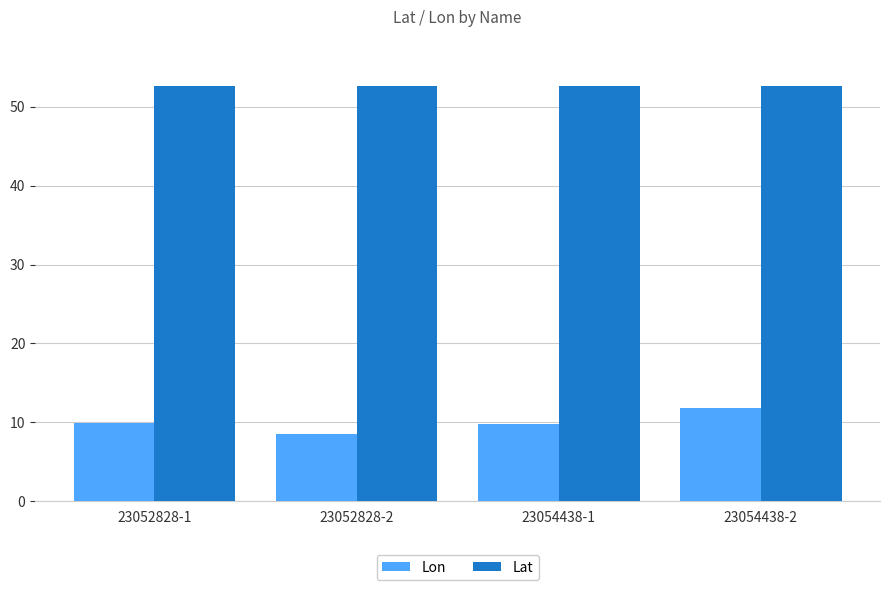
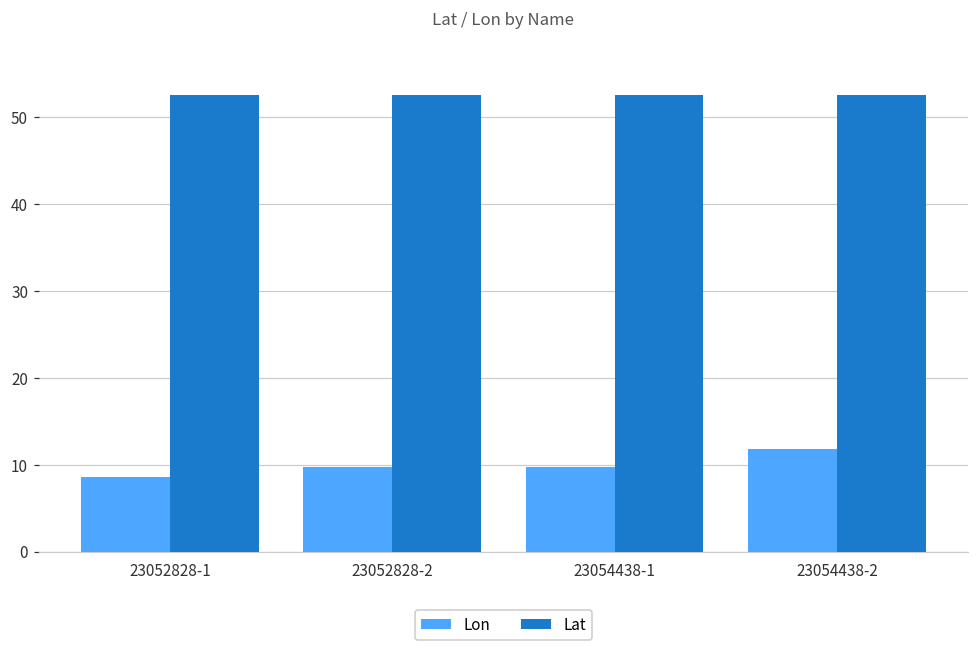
Lon, 23052828-1: 10 -> 9
Lon, 23052828-2: 9 -> 10
